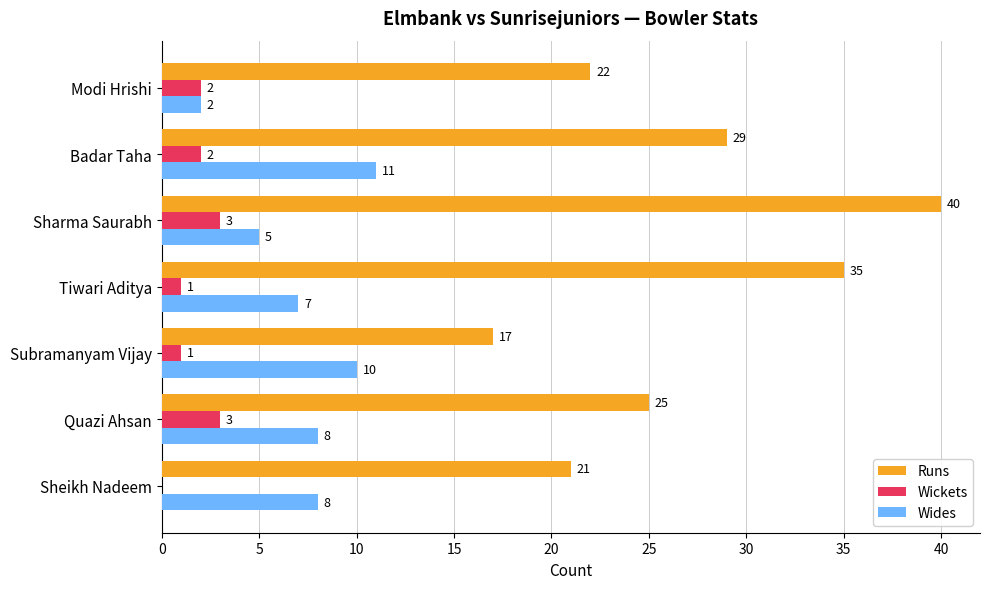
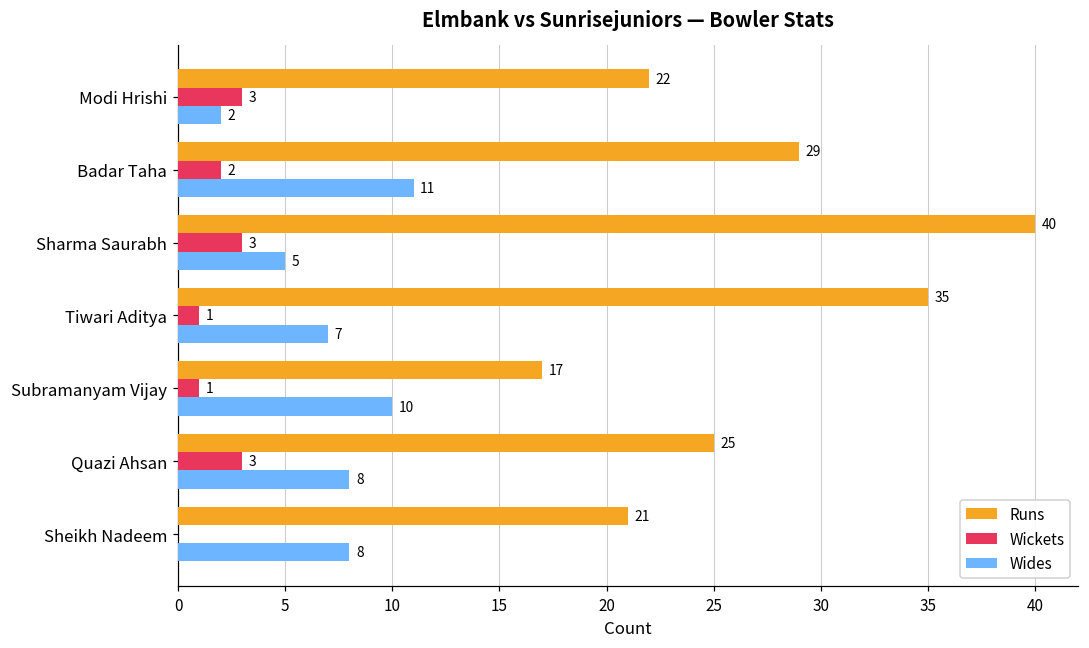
Wickets, Modi Hrishi: 2 -> 3
